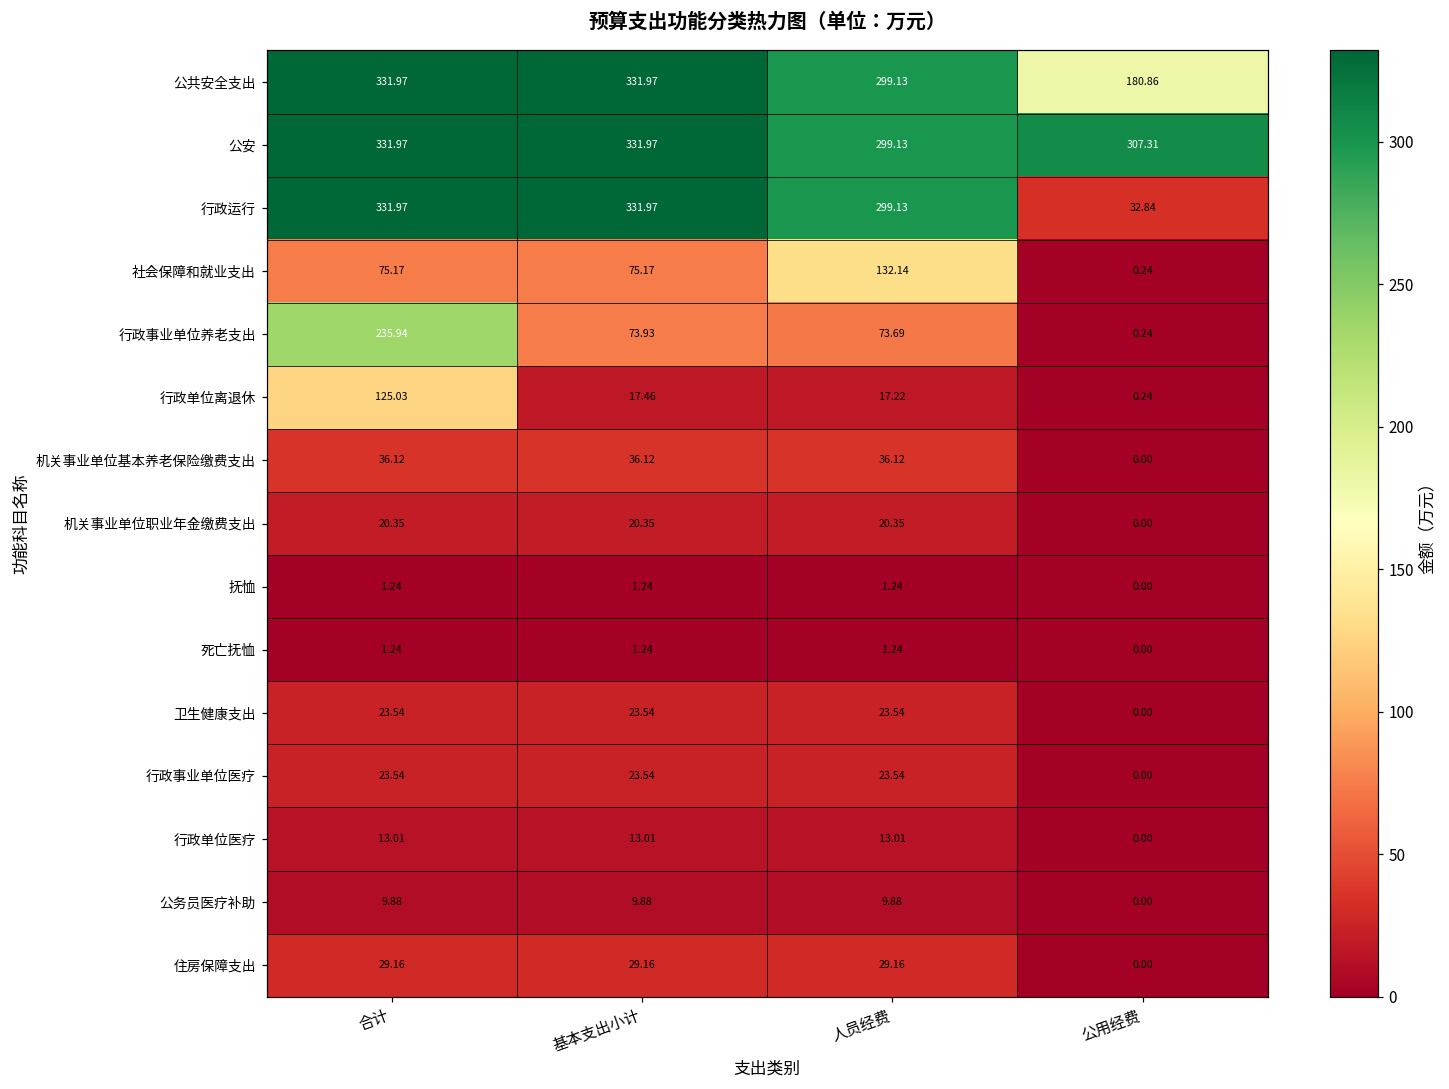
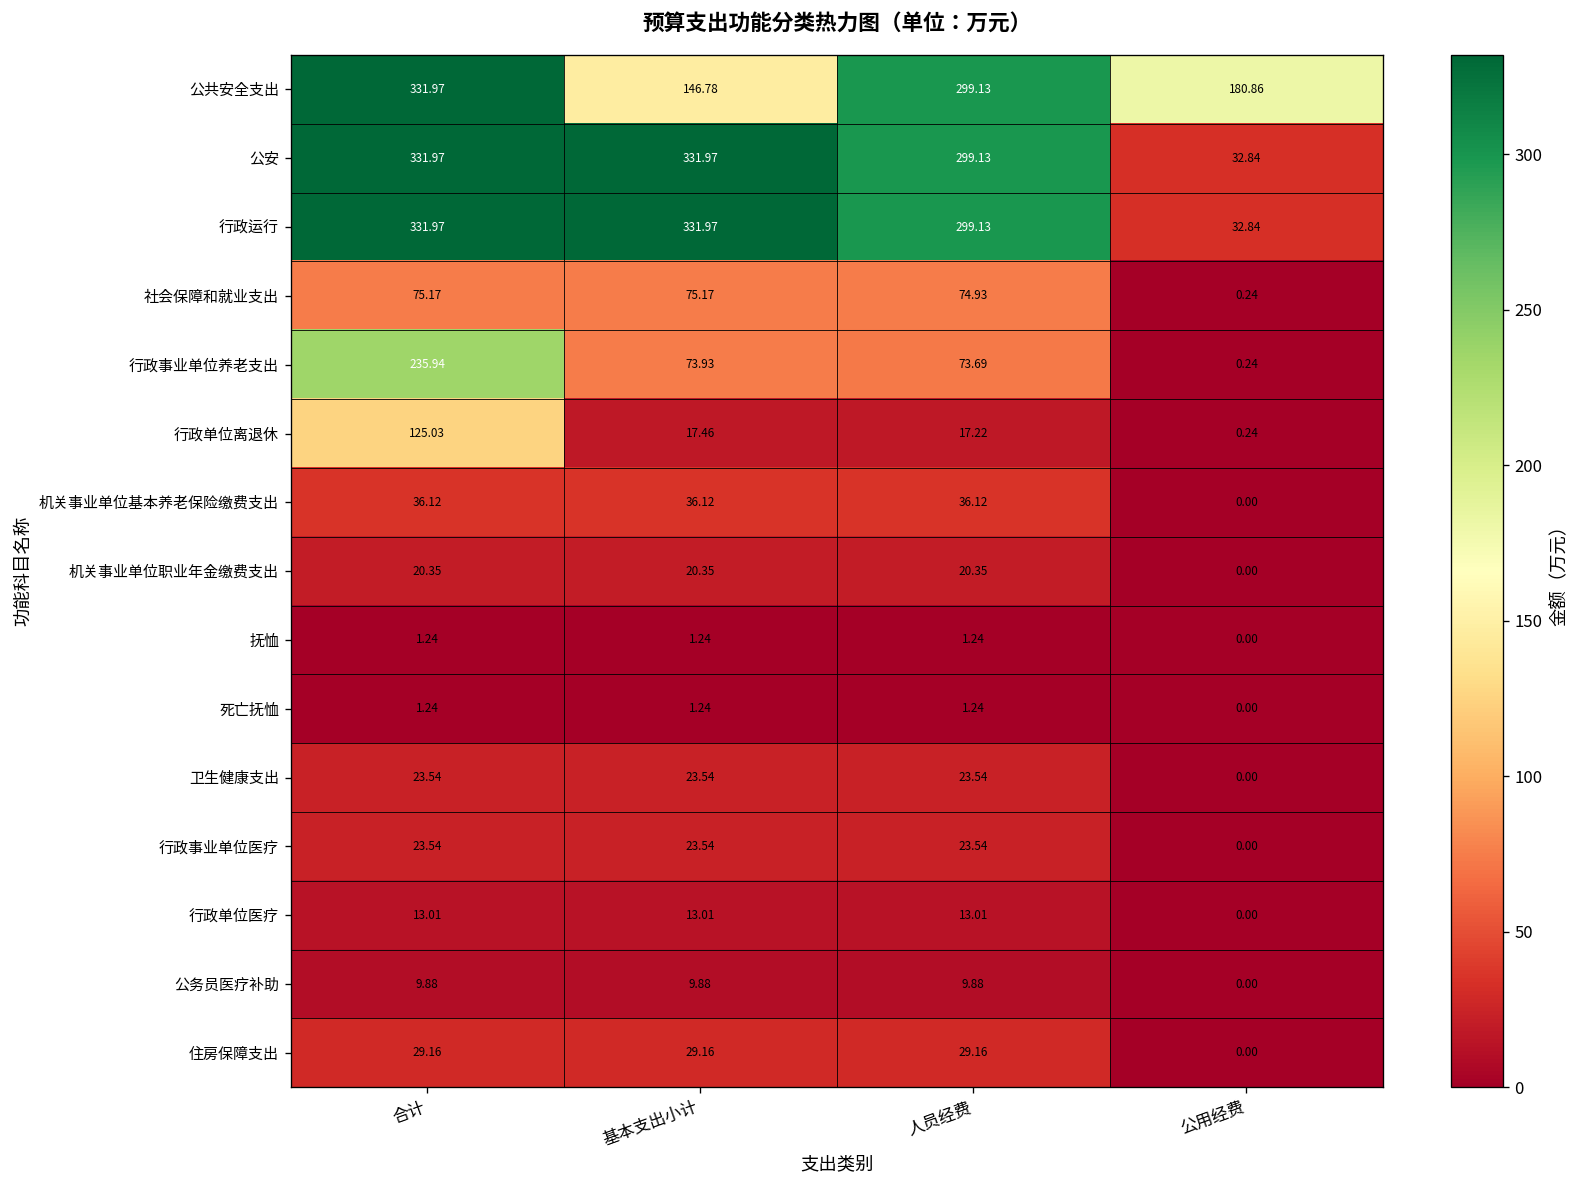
公共安全支出, 基本支出小计: 331.97 -> 146.78
公安, 公用经费: 307.31 -> 32.84
社会保障和就业支出, 人员经费: 132.14 -> 74.93
